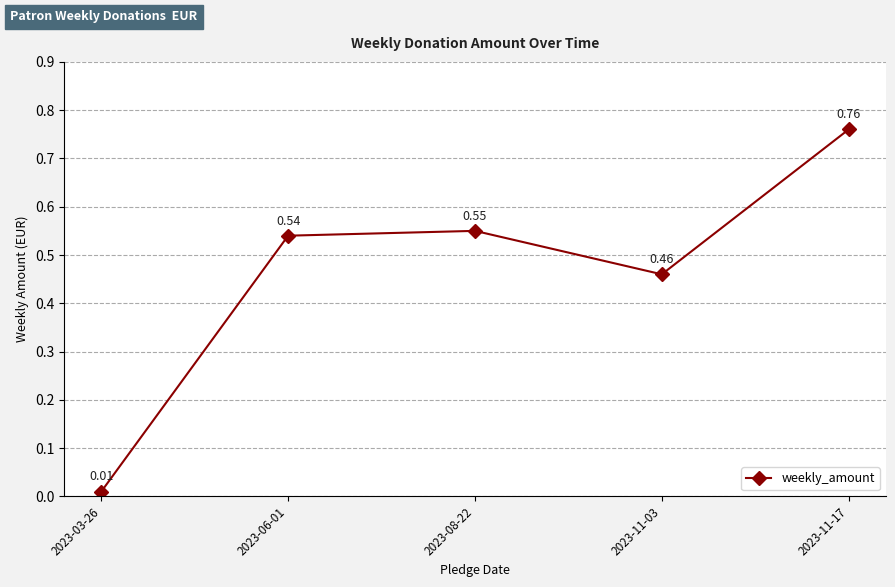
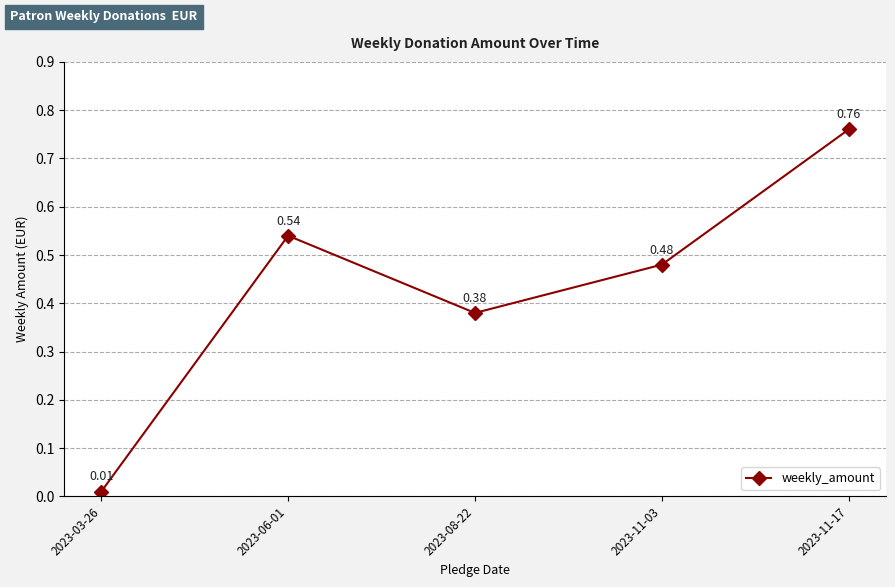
2023-08-22: 0.55 -> 0.38
2023-11-03: 0.46 -> 0.48
